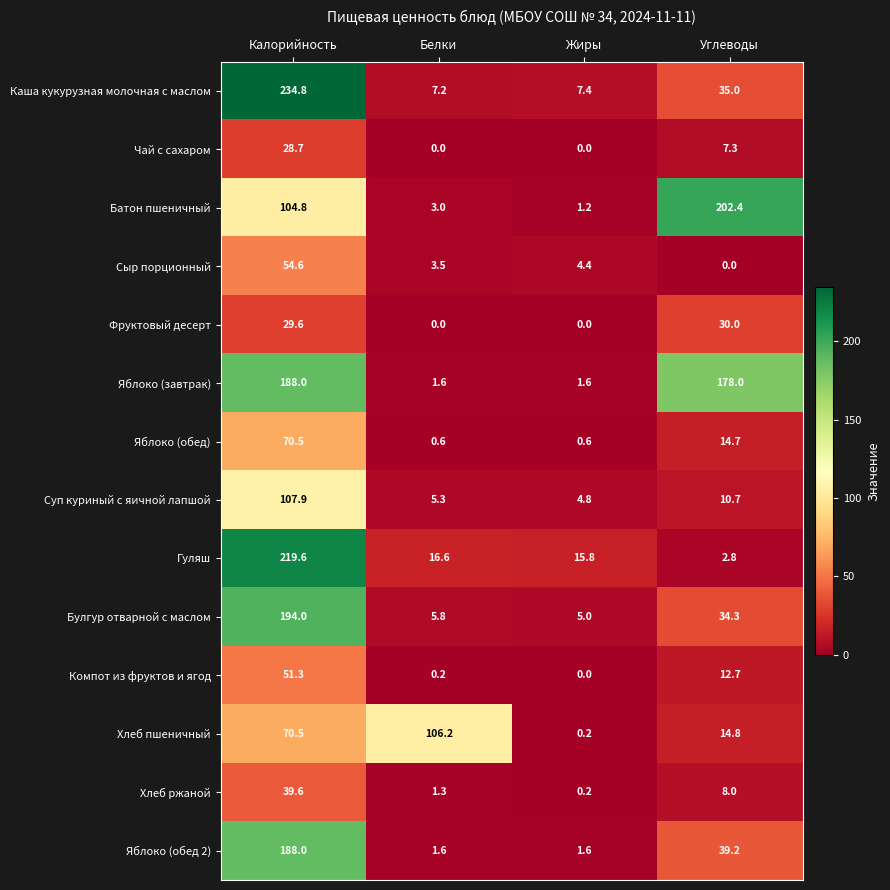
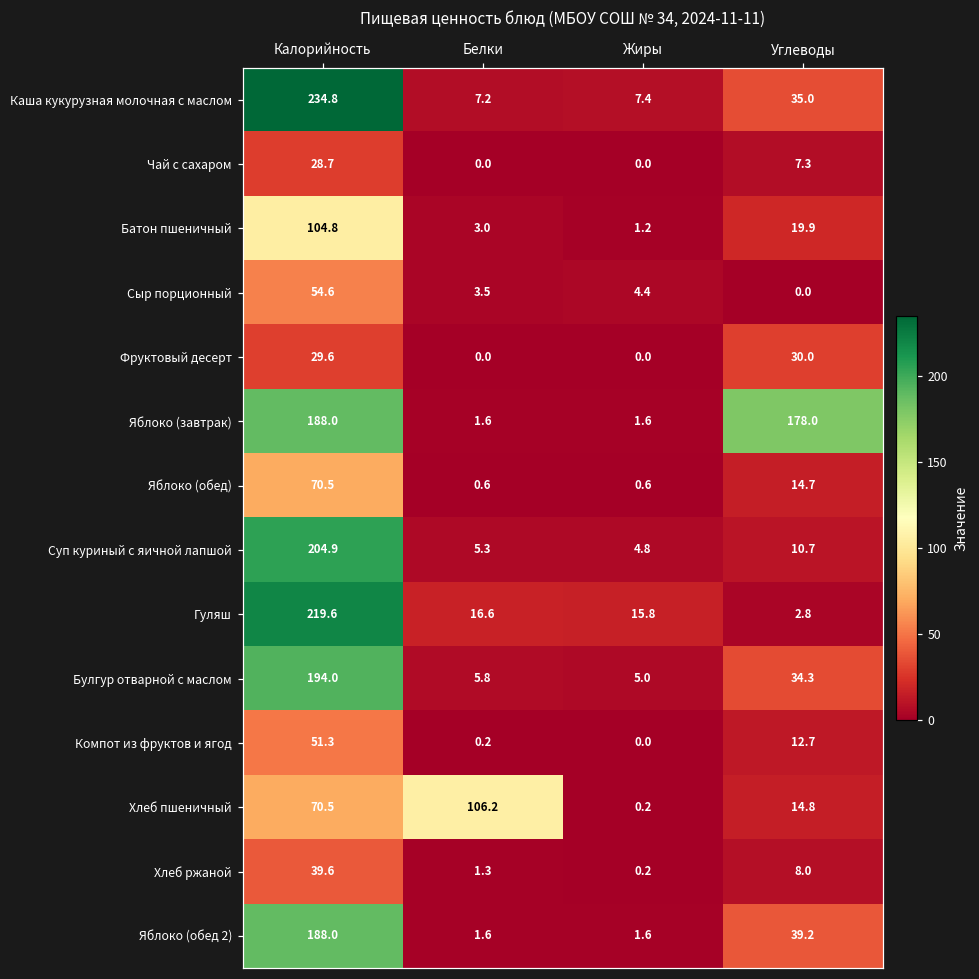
Батон пшеничный, Углеводы: 202.4 -> 19.9
Суп куриный с яичной лапшой, Калорийность: 107.9 -> 204.9
